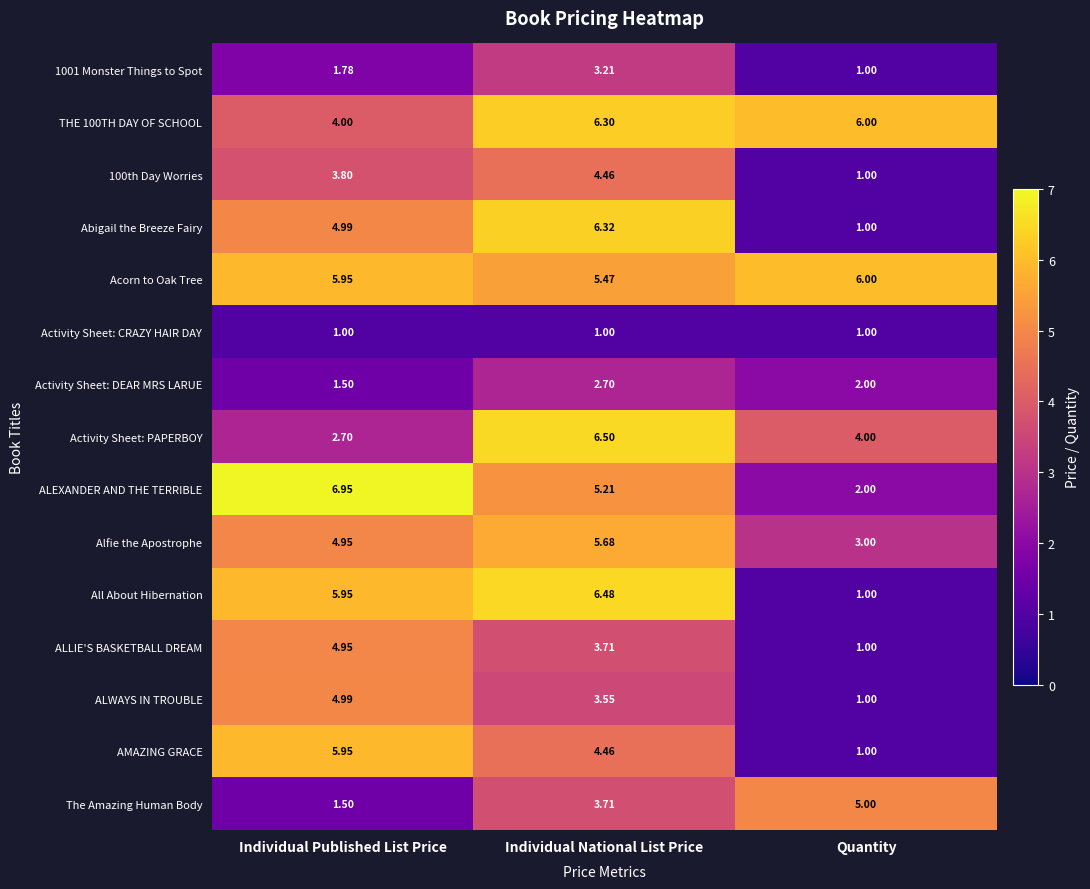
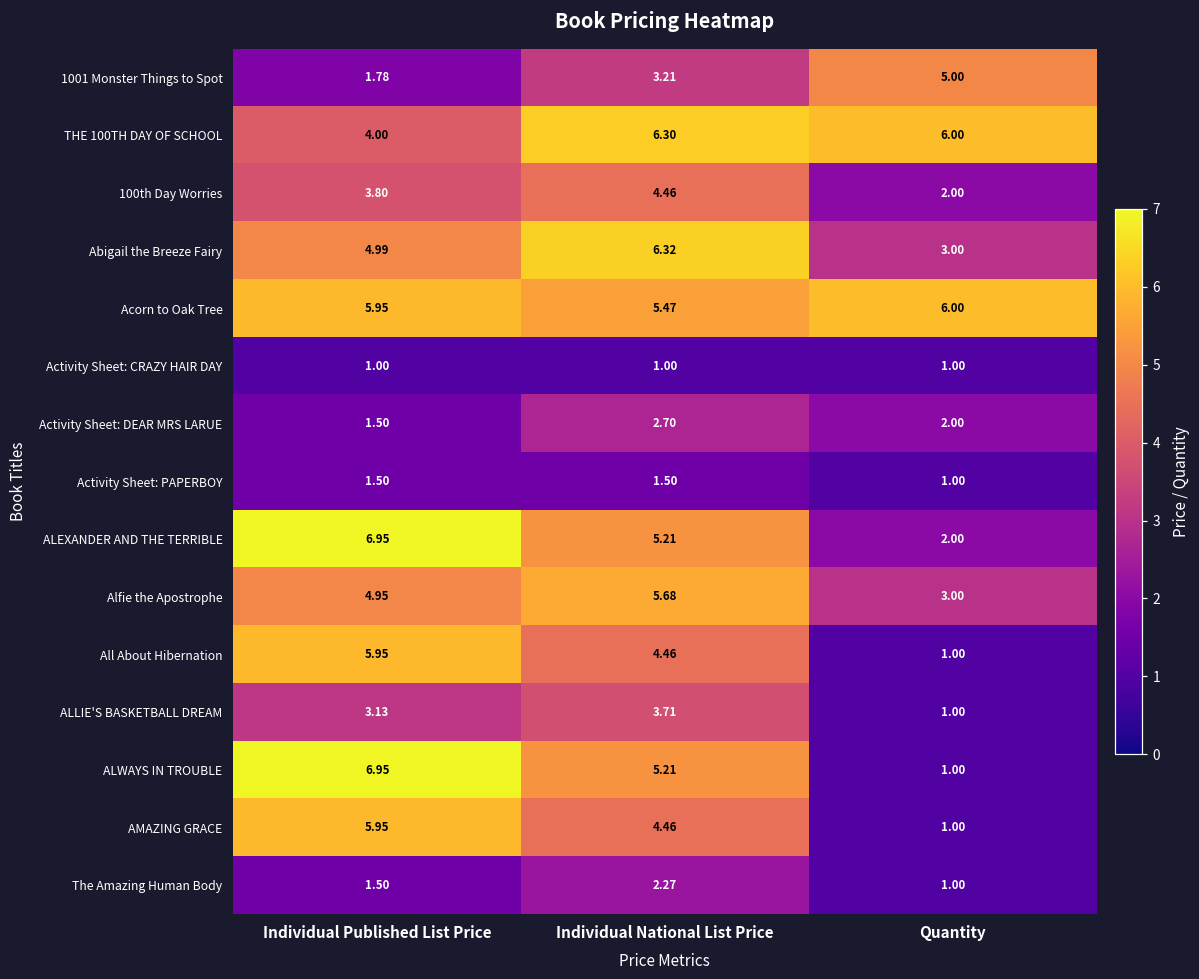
1001 Monster Things to Spot, Quantity: 1.00 -> 5.00
100th Day Worries, Quantity: 1.00 -> 2.00
Abigail the Breeze Fairy, Quantity: 1.00 -> 3.00
Activity Sheet: PAPERBOY, Individual Published List Price: 2.70 -> 1.50
Activity Sheet: PAPERBOY, Individual National List Price: 6.50 -> 1.50
Activity Sheet: PAPERBOY, Quantity: 4.00 -> 1.00
All About Hibernation, Individual National List Price: 6.48 -> 4.46
ALLIE'S BASKETBALL DREAM, Individual Published List Price: 4.95 -> 3.13
ALWAYS IN TROUBLE, Individual Published List Price: 4.99 -> 6.95
ALWAYS IN TROUBLE, Individual National List Price: 3.55 -> 5.21
The Amazing Human Body, Individual National List Price: 3.71 -> 2.27
The Amazing Human Body, Quantity: 5.00 -> 1.00
